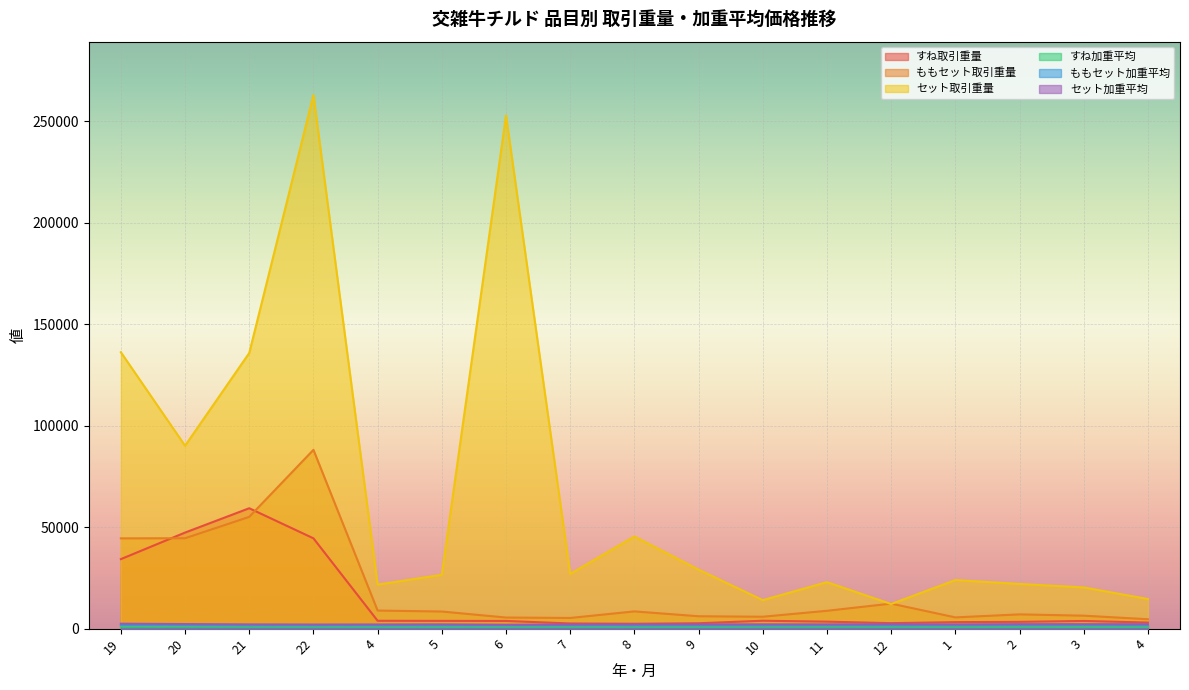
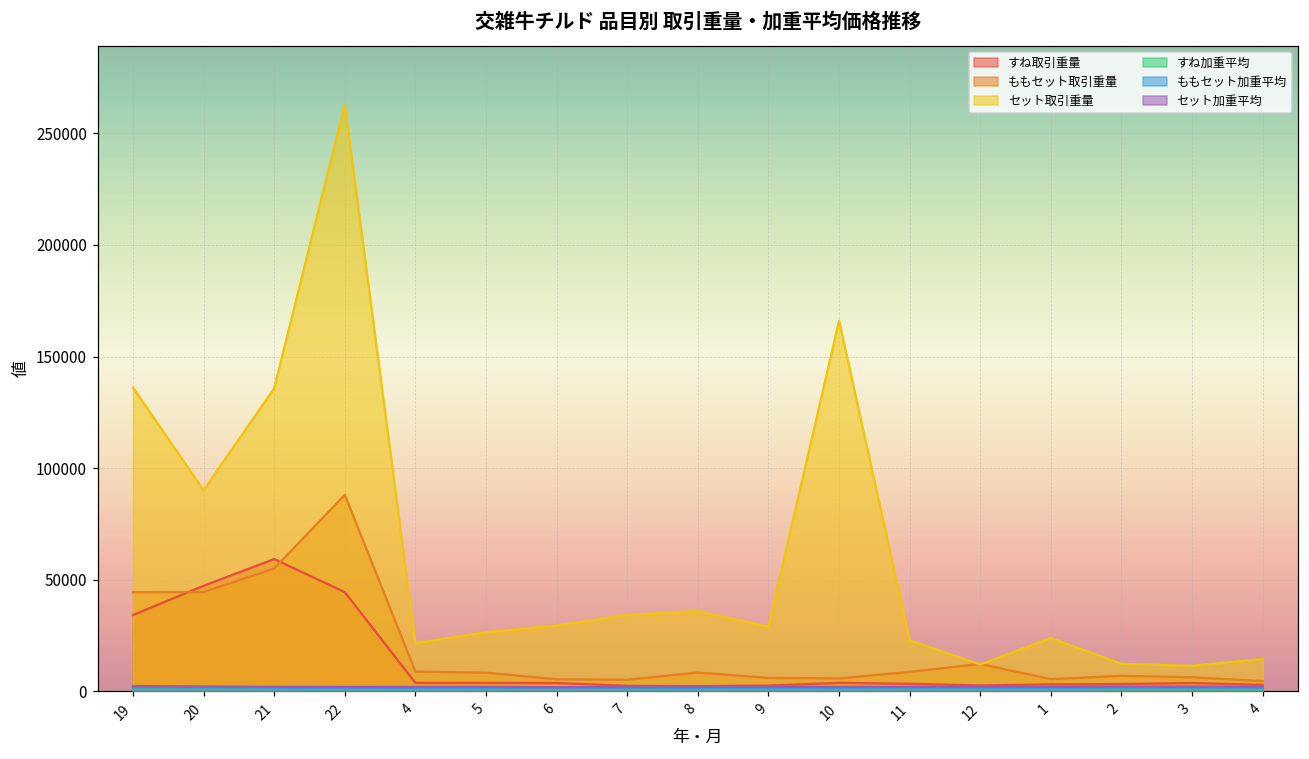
セット取引重量, 6: 253000 -> 30000
セット取引重量, 7: 27000 -> 34000
セット取引重量, 8: 45000 -> 36000
セット取引重量, 10: 14000 -> 166000
セット取引重量, 2: 22000 -> 12000
セット取引重量, 3: 20000 -> 11000
